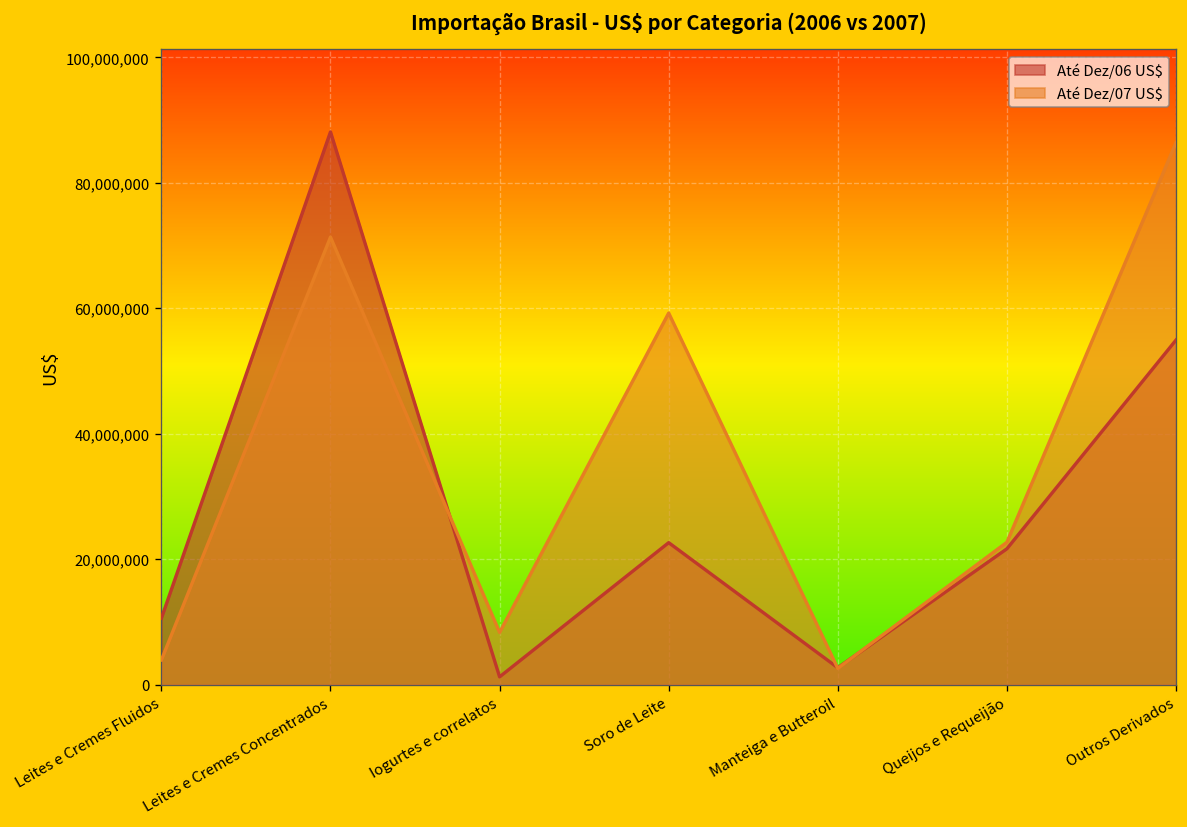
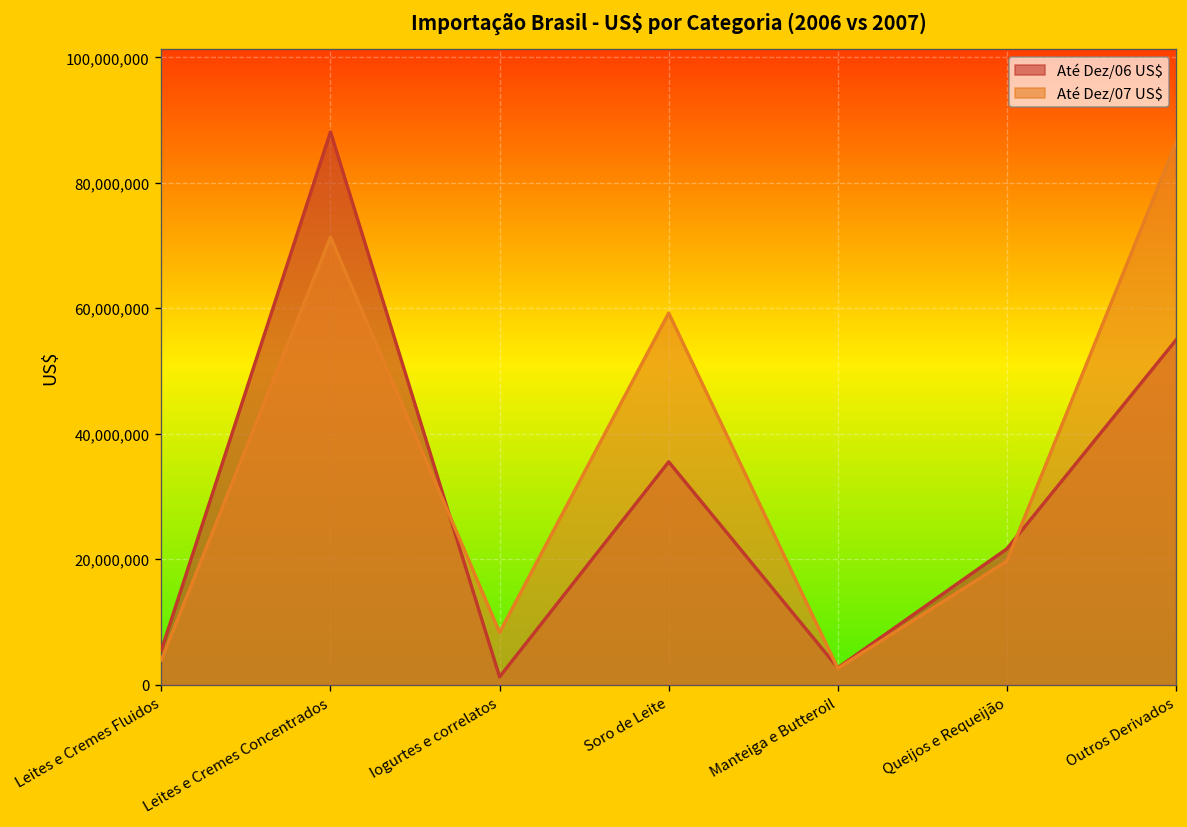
Até Dez/06 US$, Leites e Cremes Fluidos: 11,000,000 -> 5,000,000
Até Dez/06 US$, Soro de Leite: 23,000,000 -> 36,000,000
Até Dez/07 US$, Queijos e Requeijão: 23,000,000 -> 20,000,000
